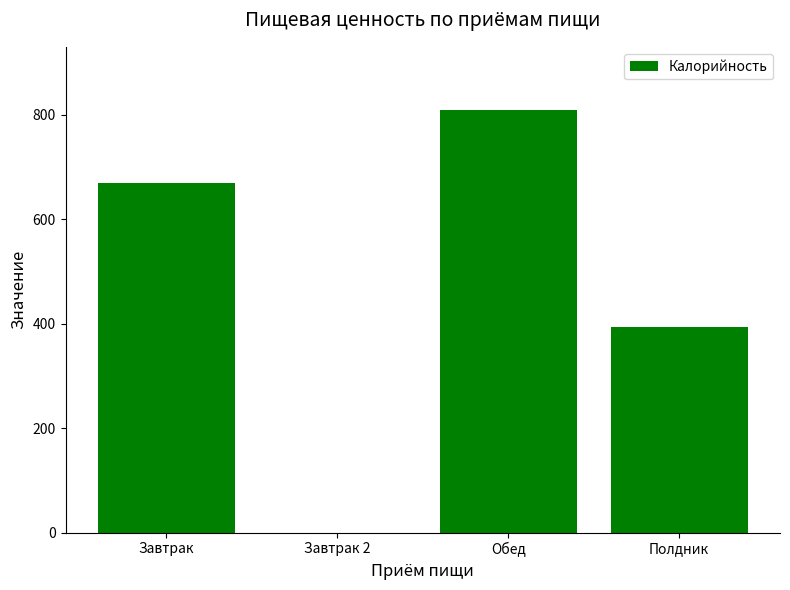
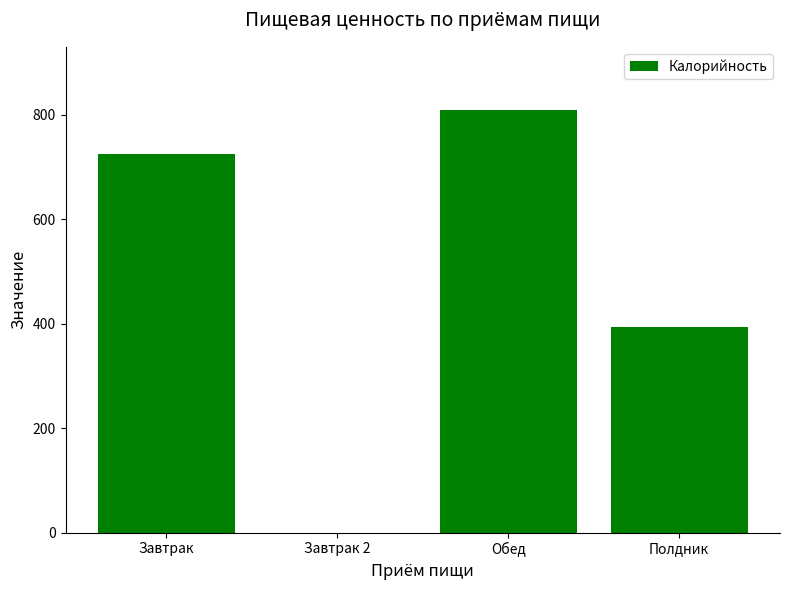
Завтрак: 670 -> 730
